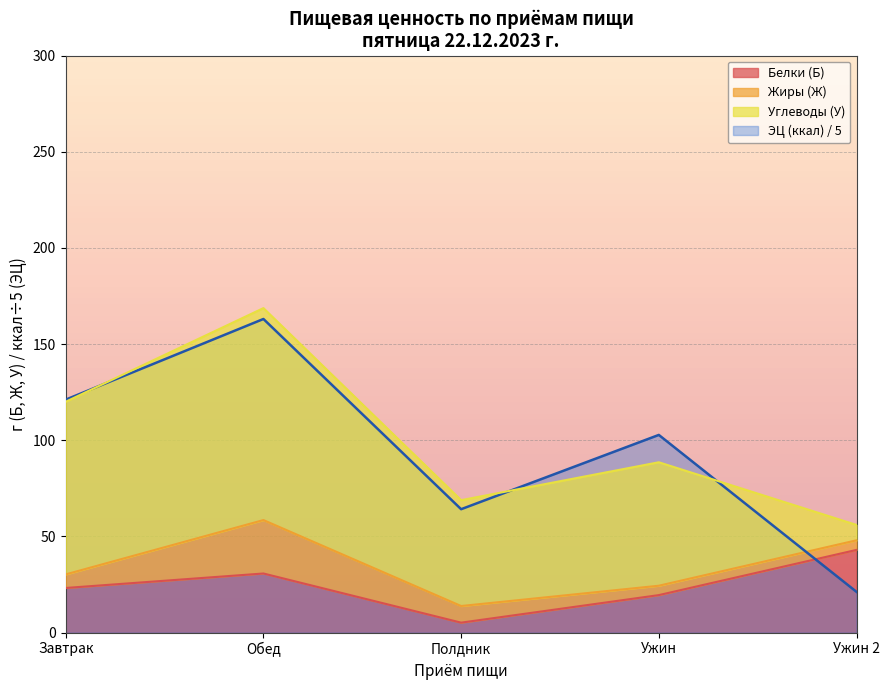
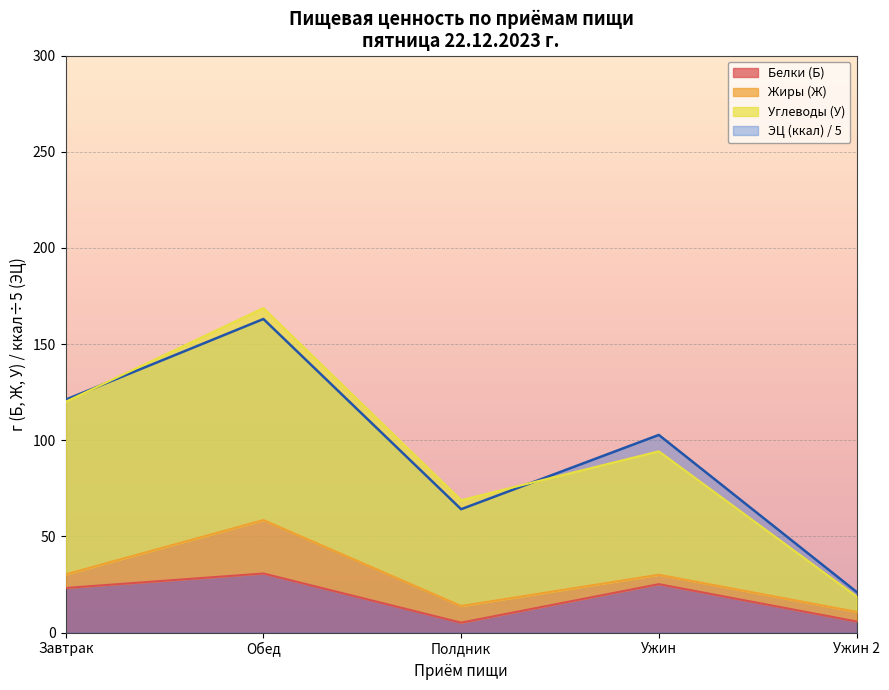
Белки (Б), Ужин: 20 -> 25
Белки (Б), Ужин 2: 43 -> 6
